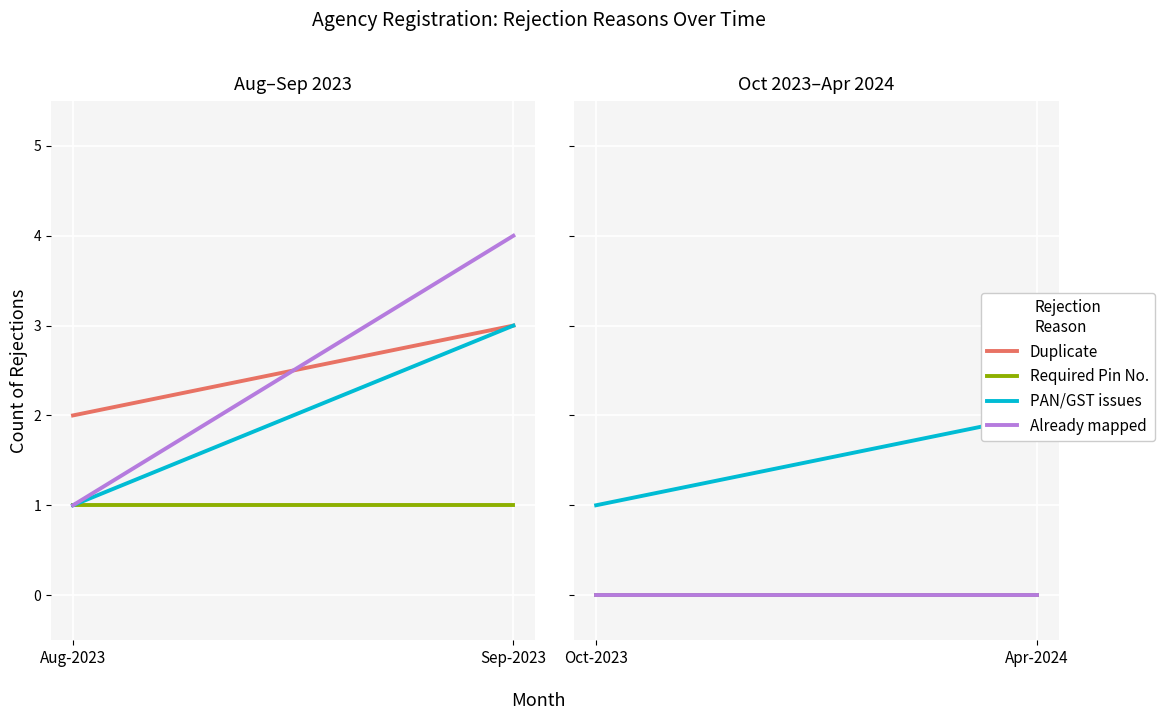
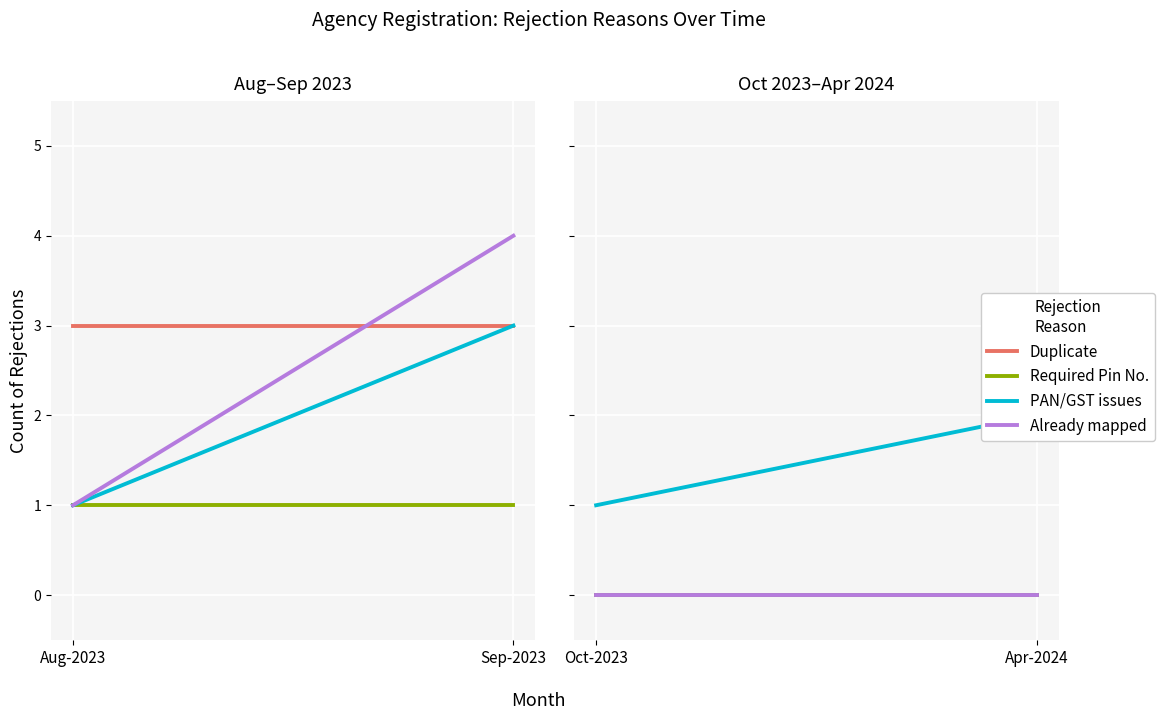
Aug–Sep 2023, Duplicate, Aug-2023: 2 -> 3
